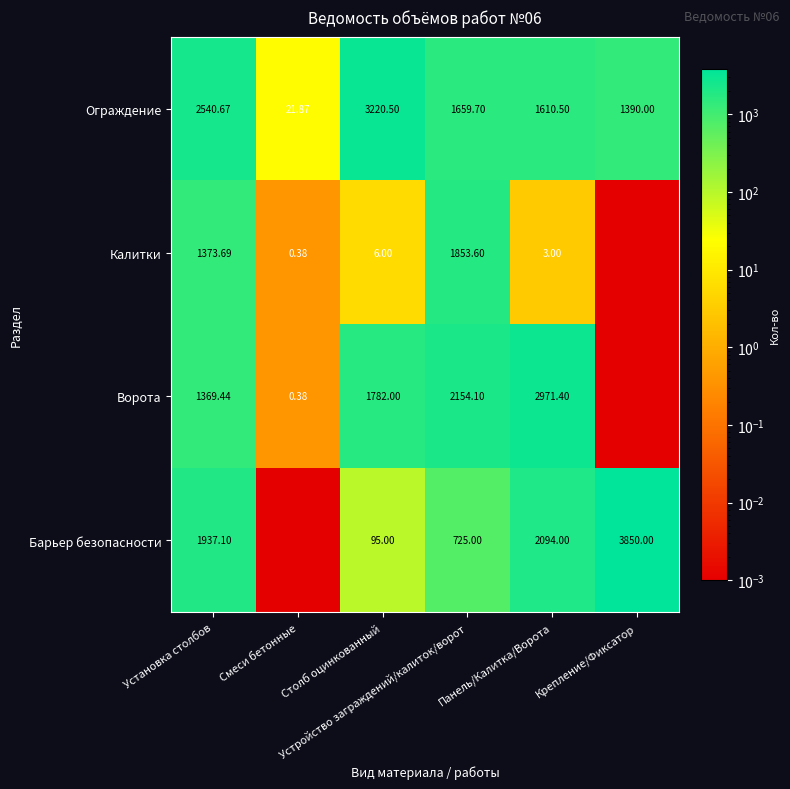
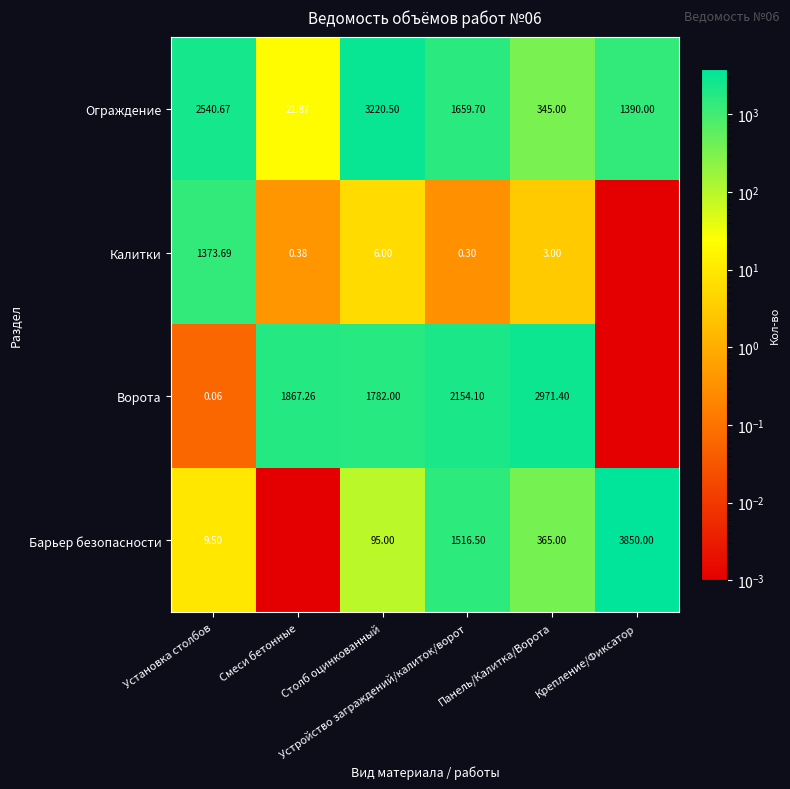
Ограждение, Панель/Калитка/Ворота: 1610.50 -> 345.00
Калитки, Устройство заграждений/калиток/ворот: 1853.60 -> 0.30
Ворота, Установка столбов: 1369.44 -> 0.06
Ворота, Смеси бетонные: 0.38 -> 1867.26
Барьер безопасности, Установка столбов: 1937.10 -> 9.50
Барьер безопасности, Устройство заграждений/калиток/ворот: 725.00 -> 1516.50
Барьер безопасности, Панель/Калитка/Ворота: 2094.00 -> 365.00
